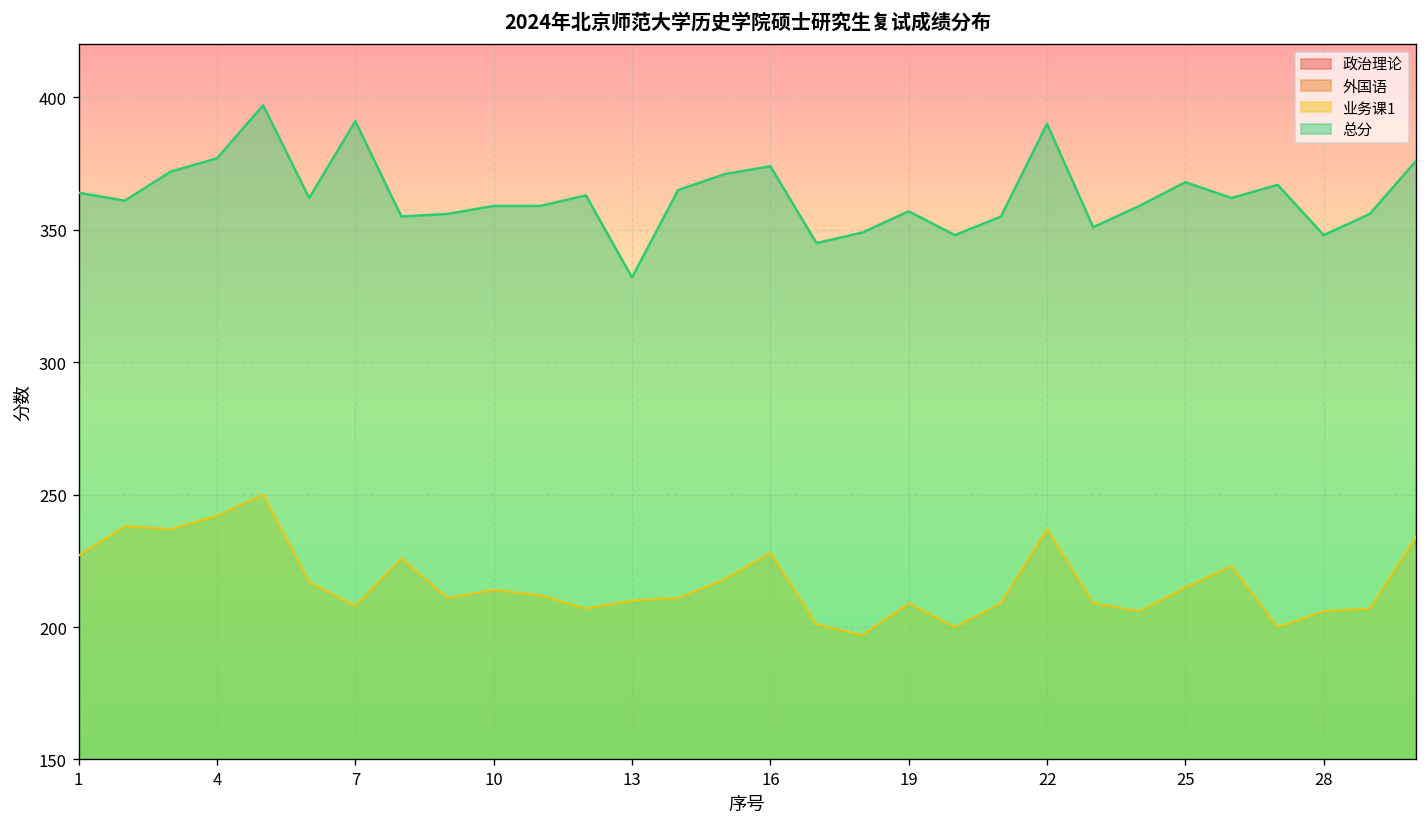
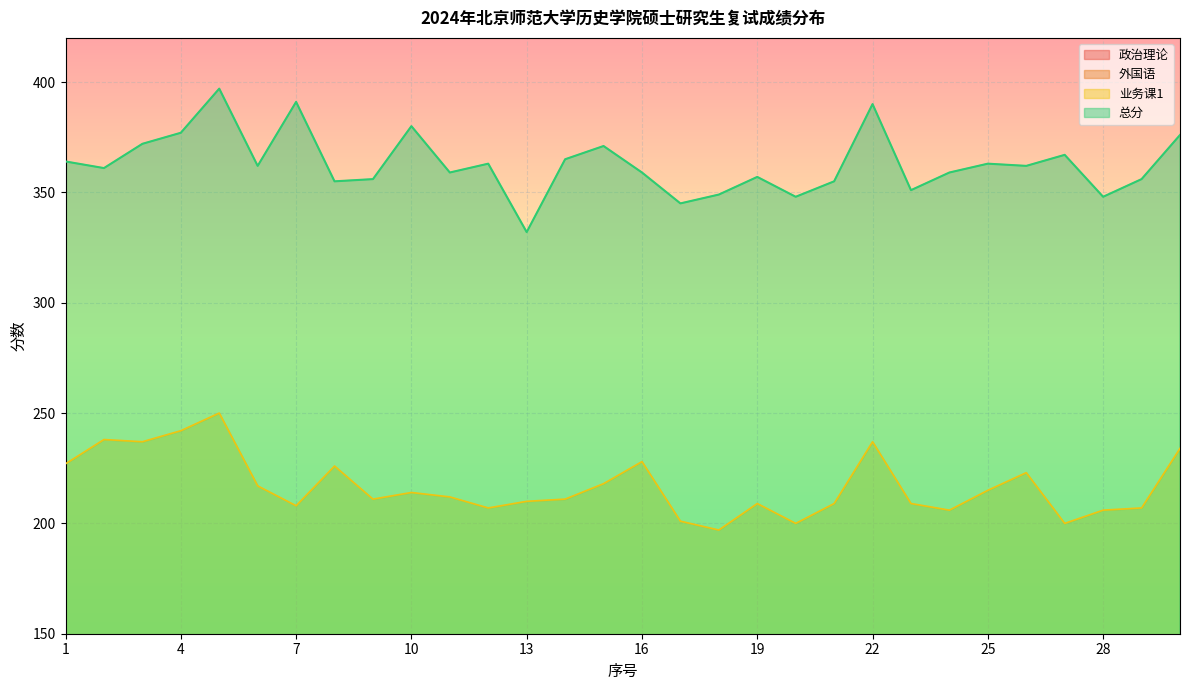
总分, 10: 359 -> 380
总分, 16: 374 -> 359
总分, 25: 368 -> 363
